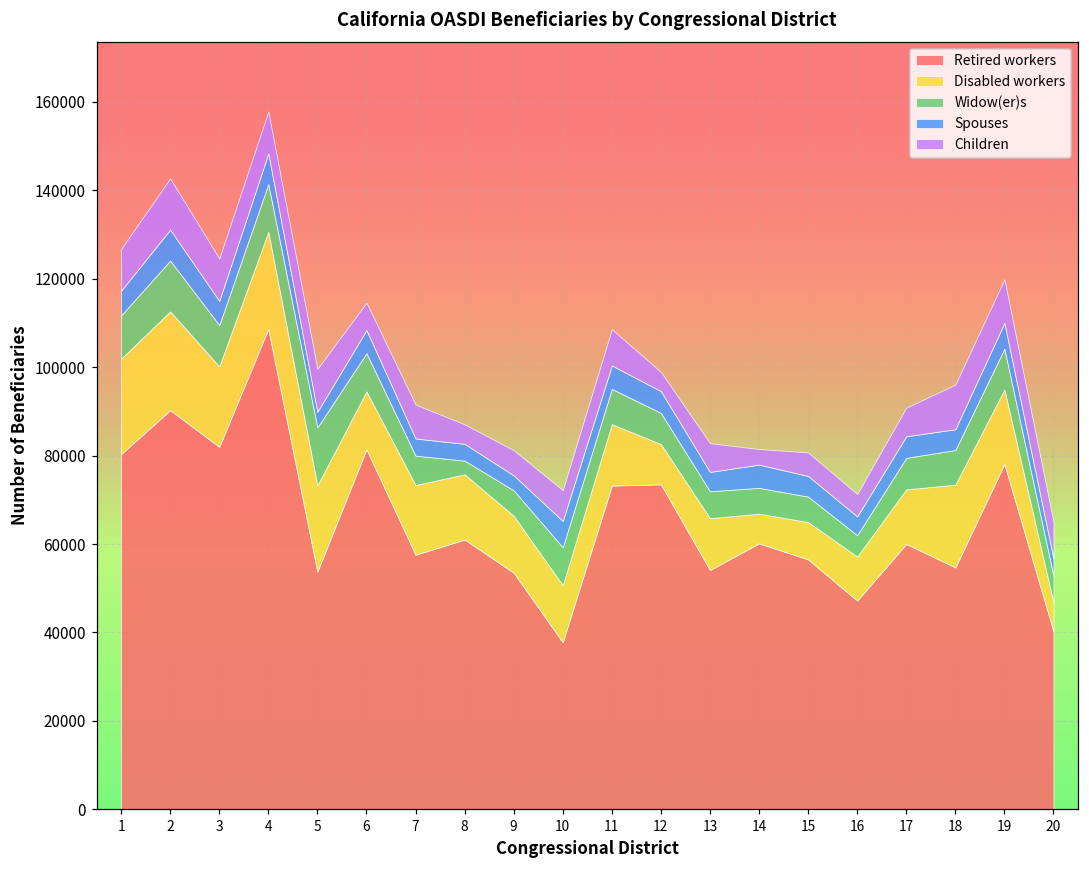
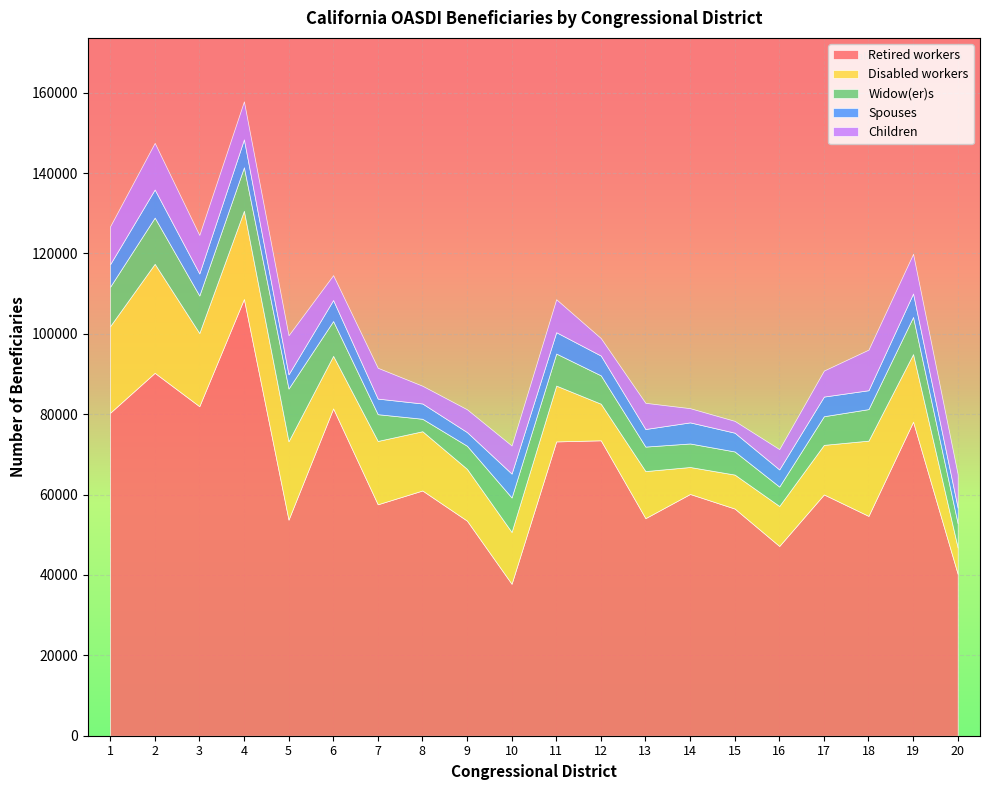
Disabled workers, 2: 22000 -> 27000
Children, 15: 5000 -> 3000
